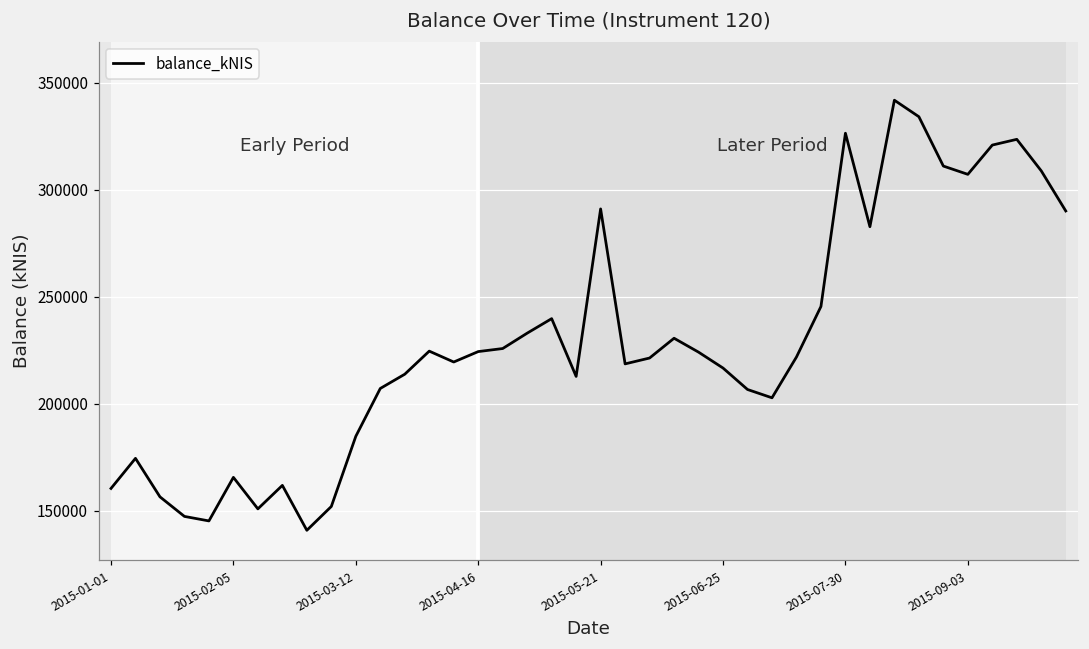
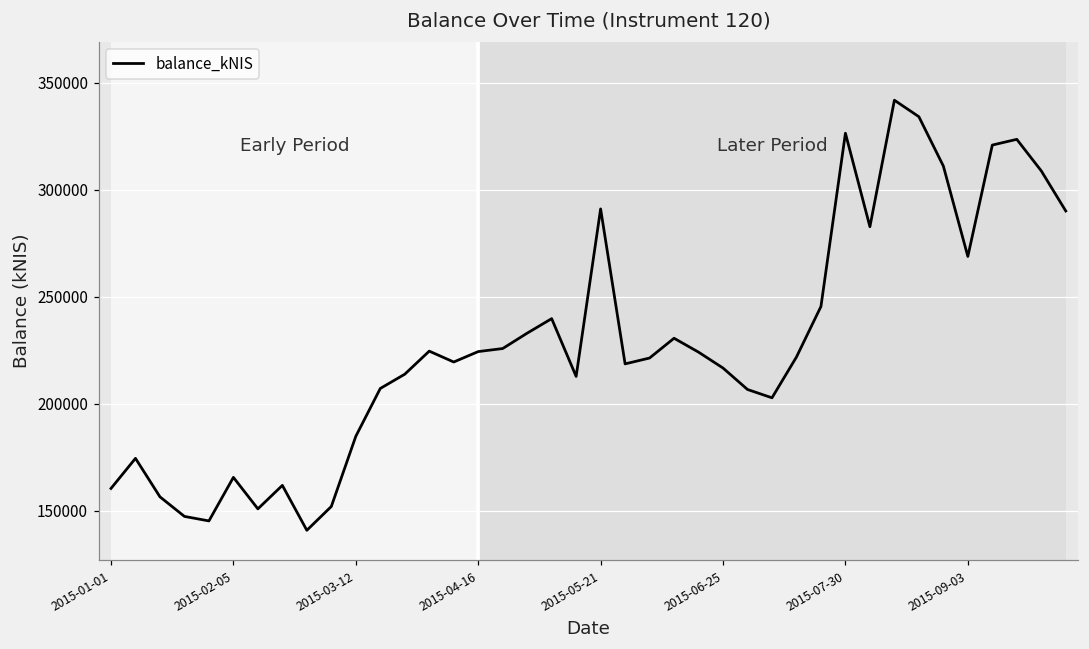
2015-09-03: 307000 -> 269000
